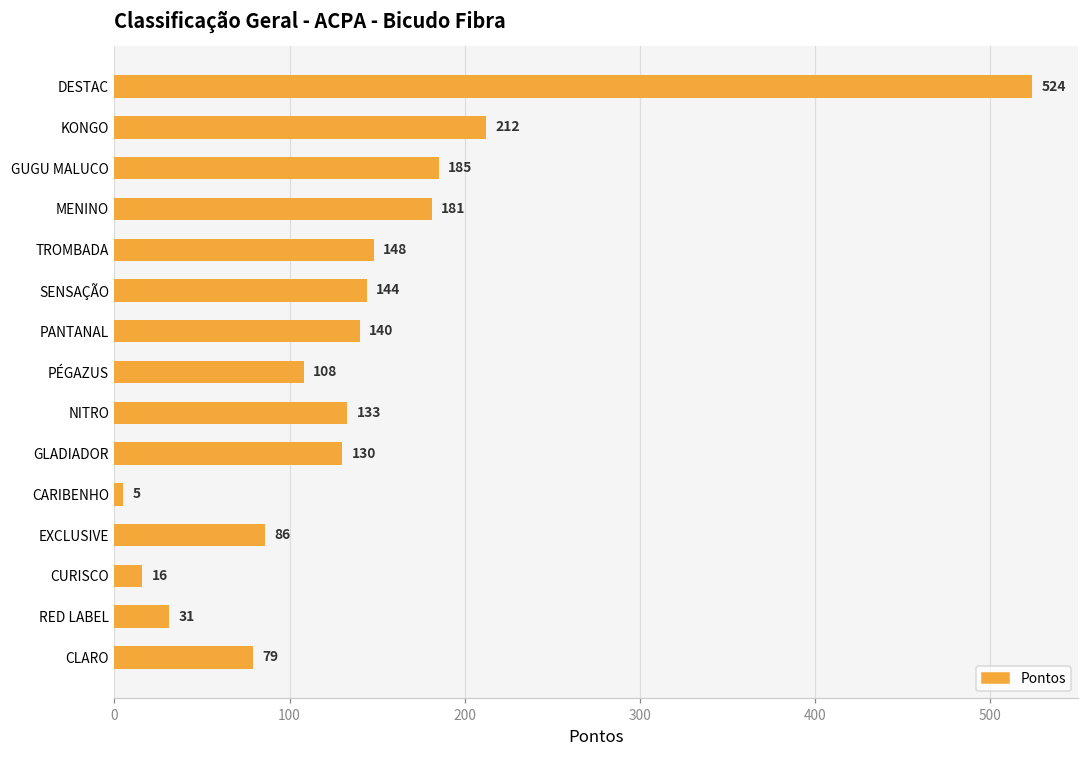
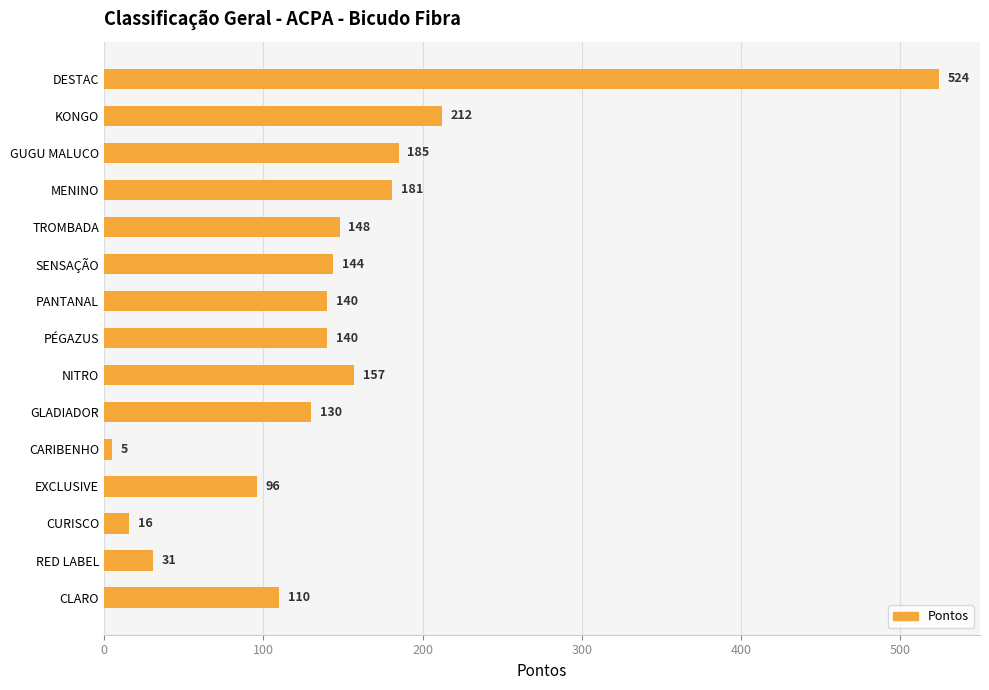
PÉGAZUS: 108 -> 140
NITRO: 133 -> 157
EXCLUSIVE: 86 -> 96
CLARO: 79 -> 110
